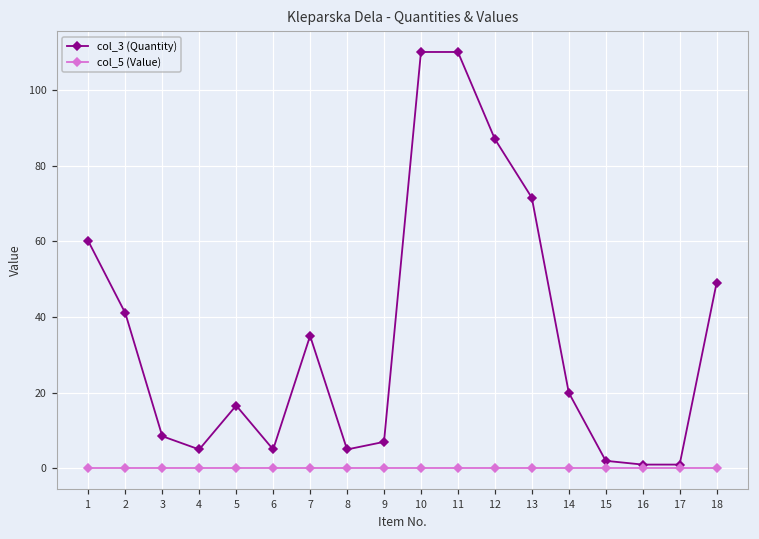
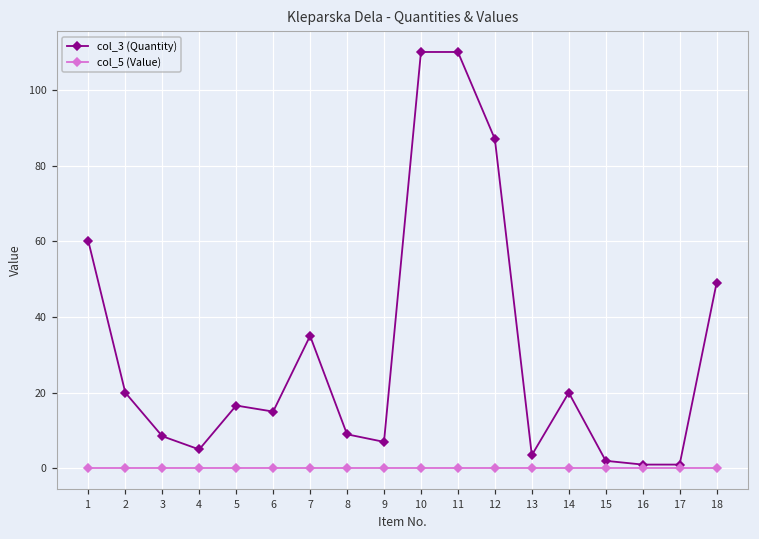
col_3 (Quantity), 2: 41 -> 20
col_3 (Quantity), 6: 5 -> 15
col_3 (Quantity), 8: 5 -> 9
col_3 (Quantity), 13: 72 -> 4
